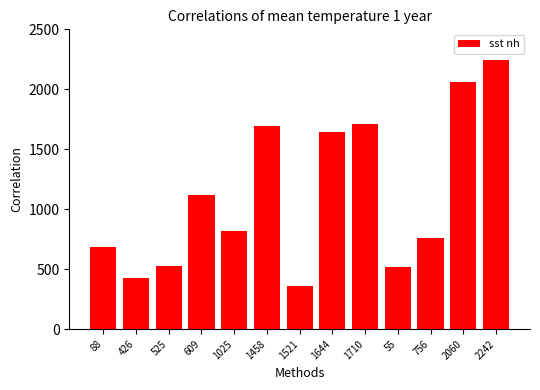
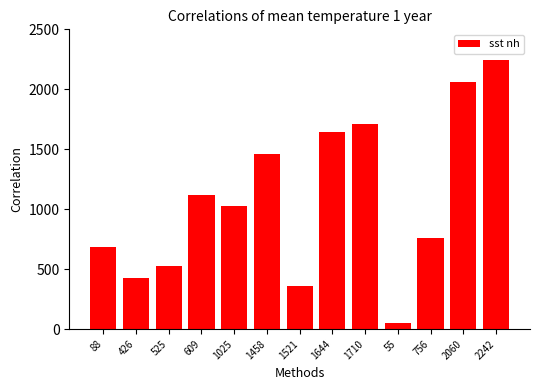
1025: 820 -> 1030
1458: 1690 -> 1460
55: 510 -> 60
